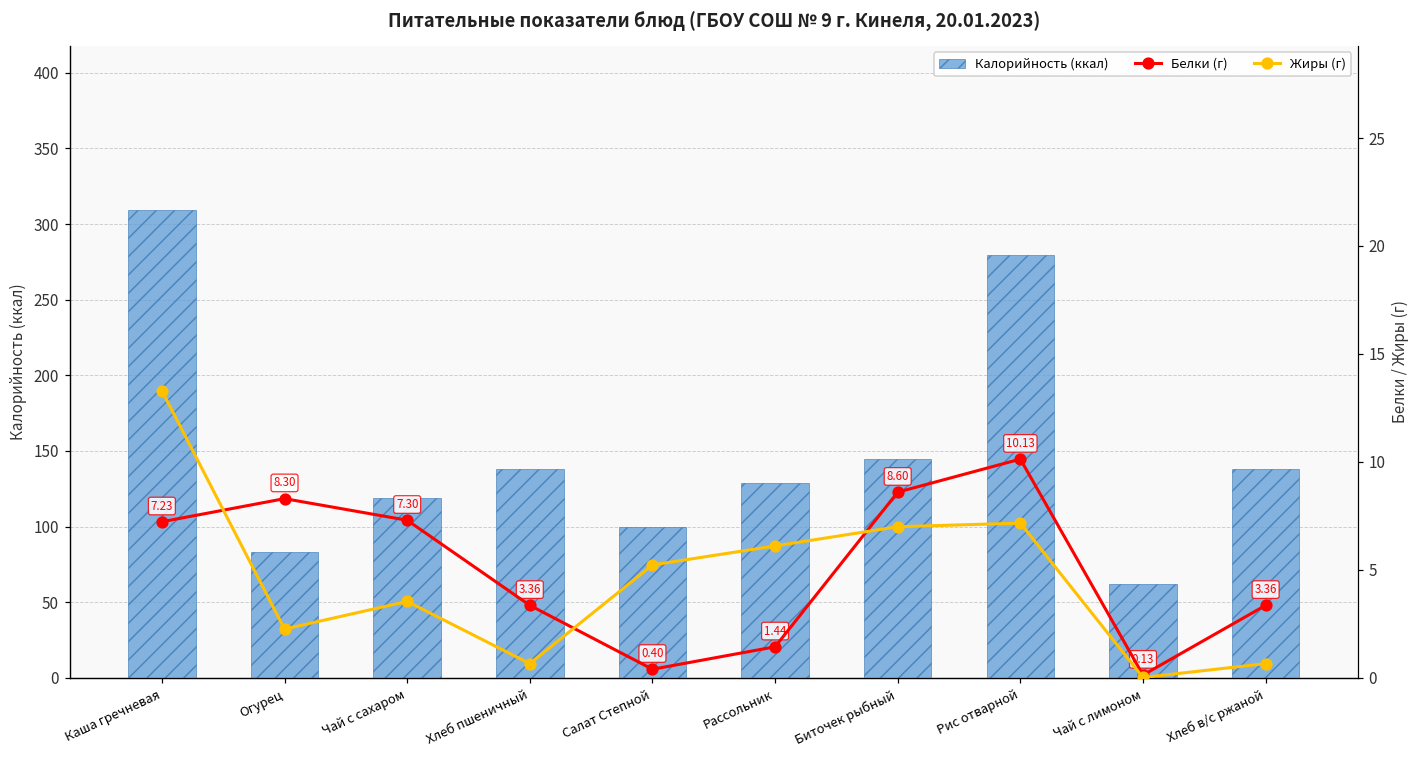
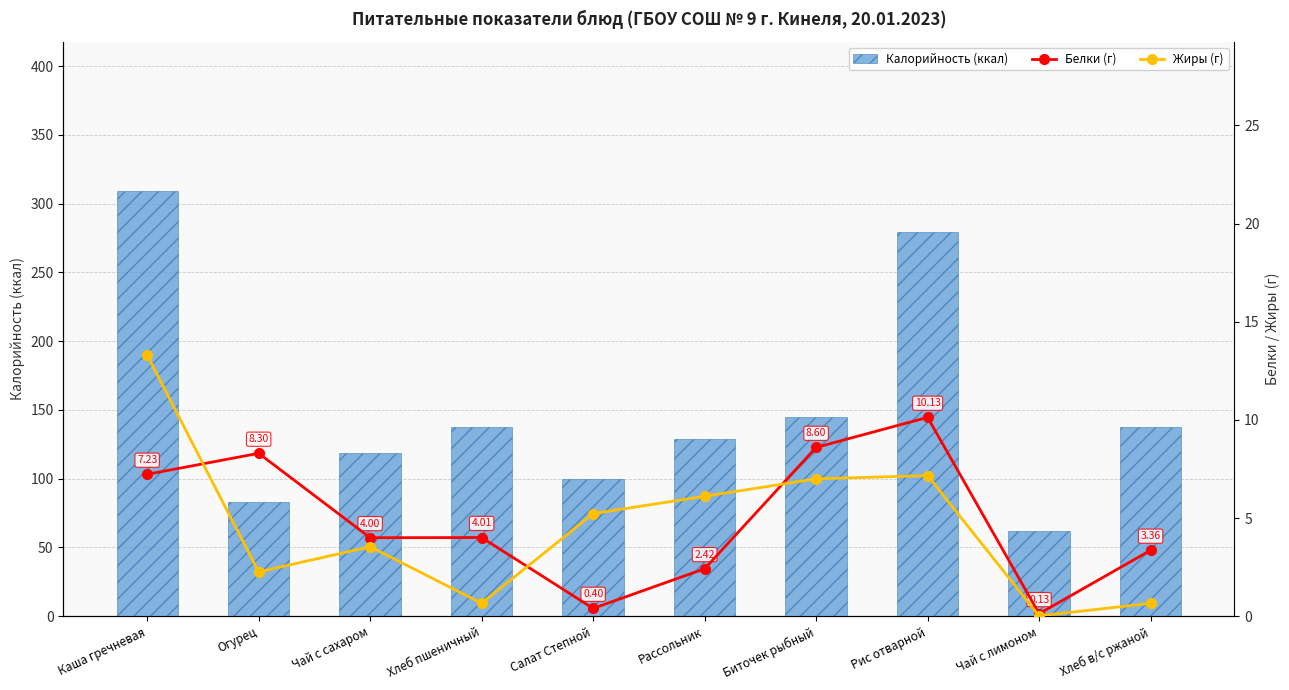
Белки (г), Чай с сахаром: 7.30 -> 4.00
Белки (г), Хлеб пшеничный: 3.36 -> 4.01
Белки (г), Рассольник: 1.44 -> 2.42
